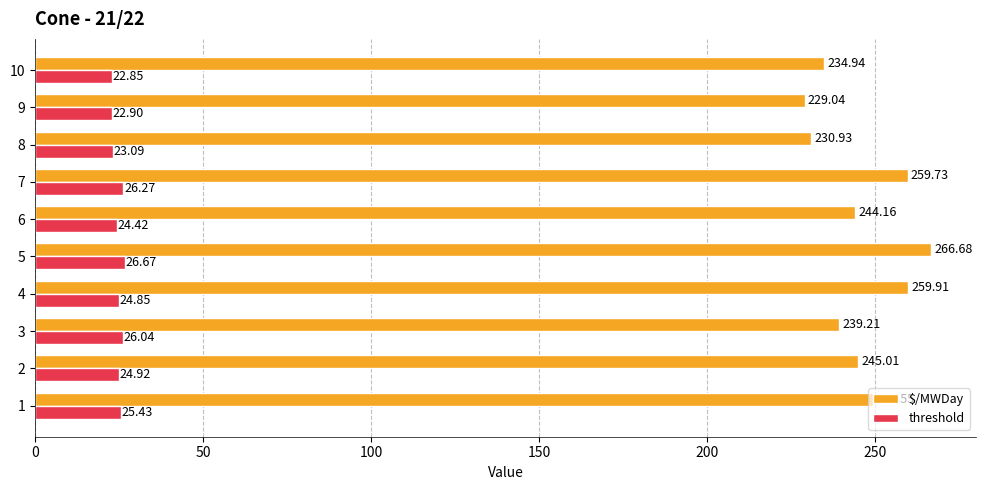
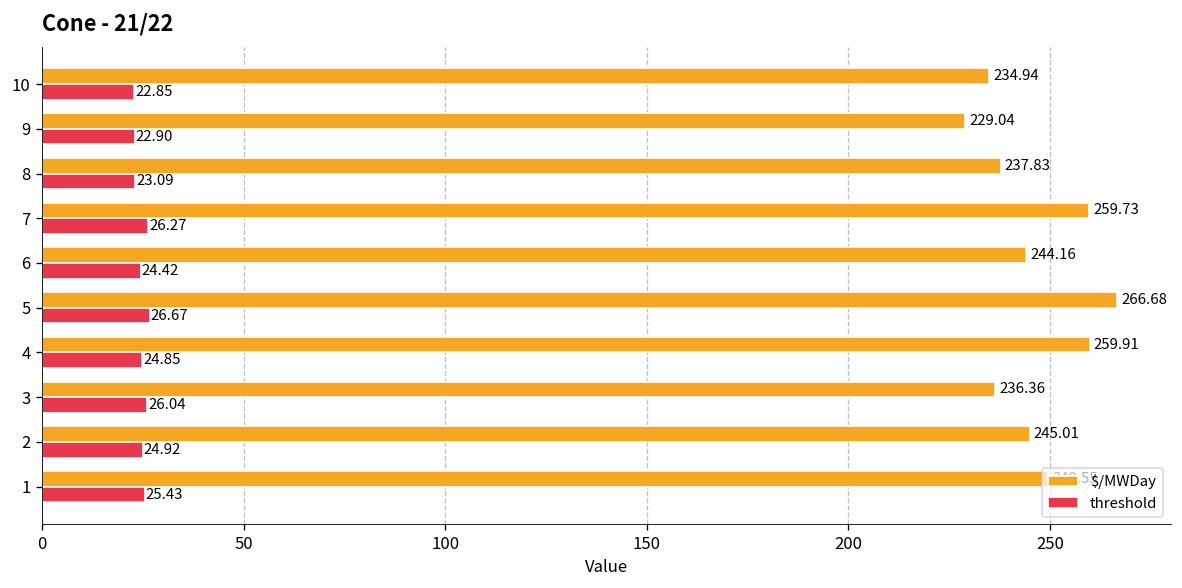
$/MWDay, 8: 230.93 -> 237.83
$/MWDay, 3: 239.21 -> 236.36
